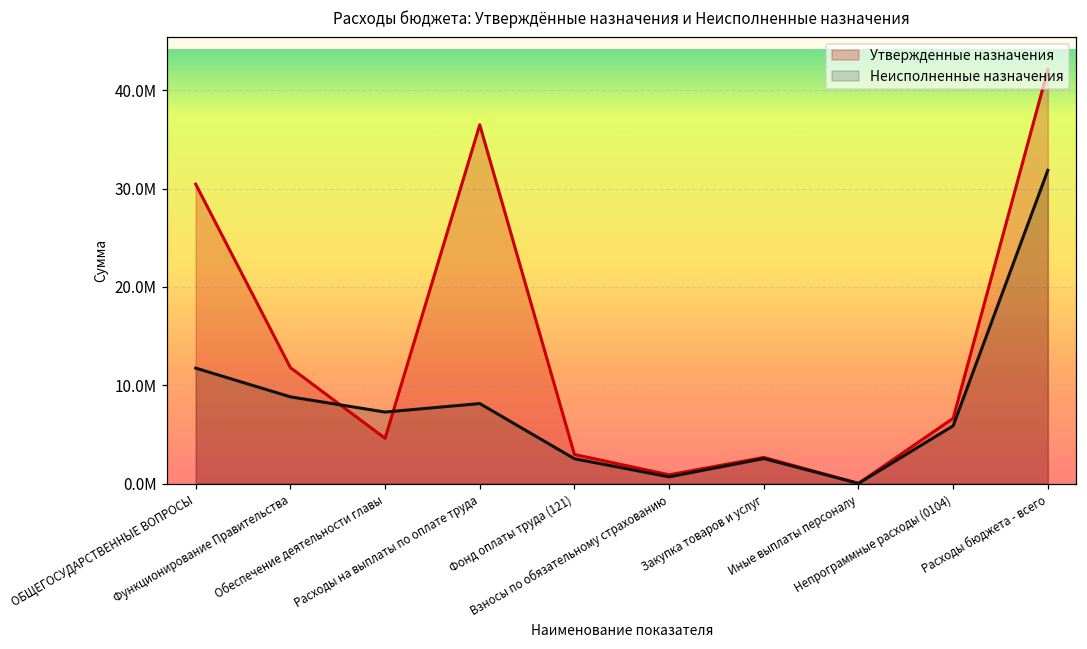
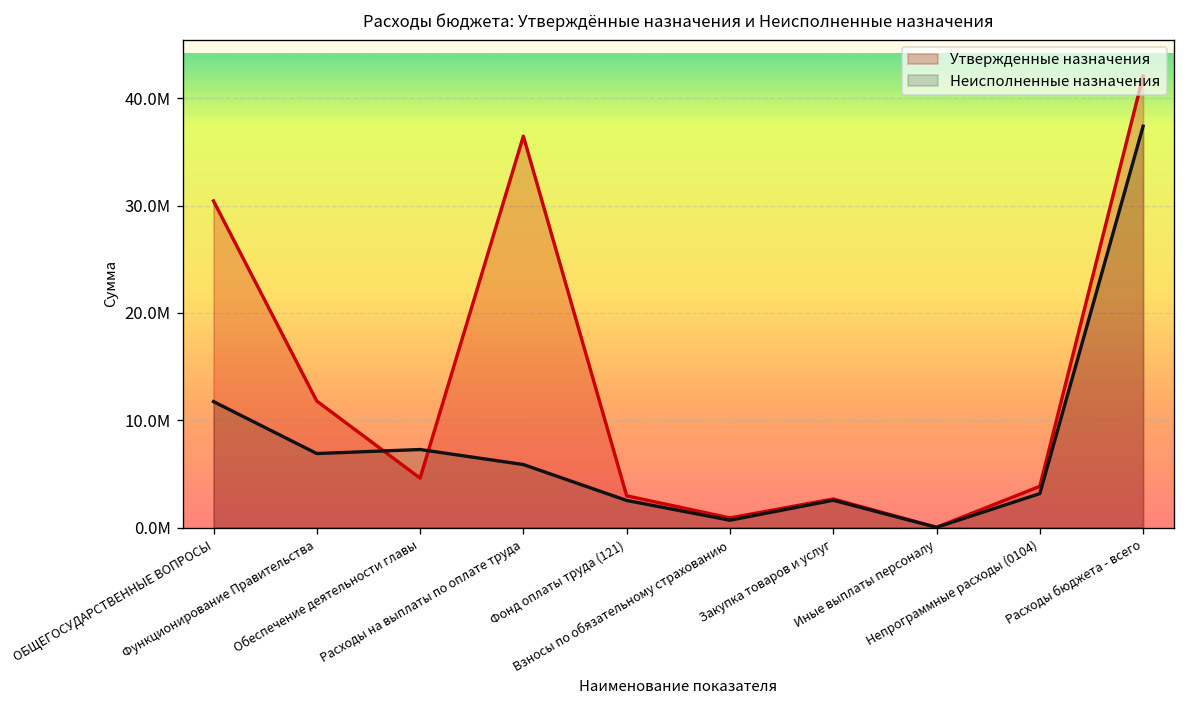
Неисполненные назначения, Функционирование Правительства: 9000000 -> 7000000
Неисполненные назначения, Расходы на выплаты по оплате труда: 8000000 -> 6000000
Утвержденные назначения, Непрограммные расходы (0104): 7000000 -> 4000000
Неисполненные назначения, Непрограммные расходы (0104): 6000000 -> 3000000
Неисполненные назначения, Расходы бюджета - всего: 32000000 -> 37000000
